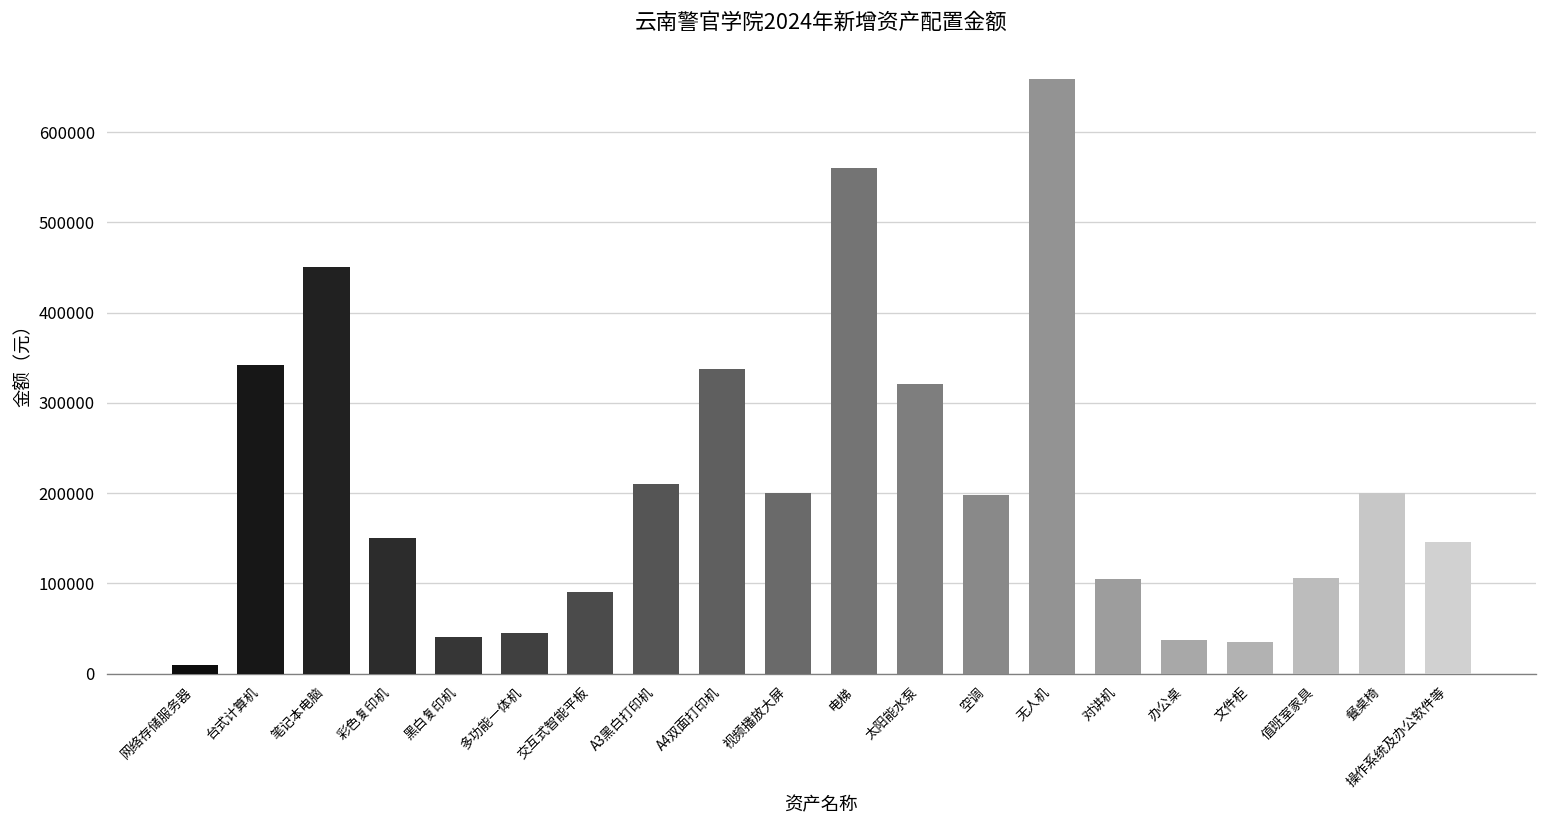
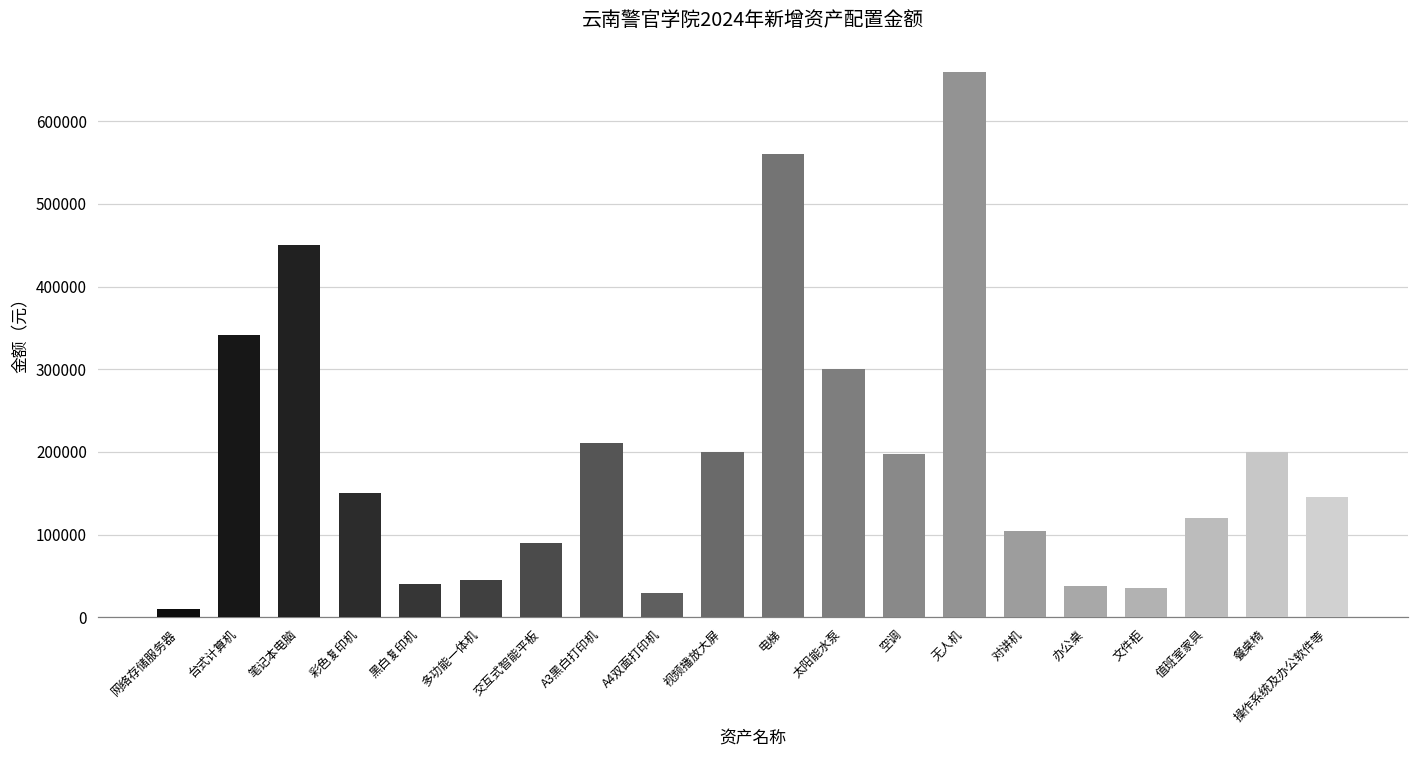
A4双面打印机: 340000 -> 30000
太阳能水泵: 320000 -> 300000
值班室家具: 110000 -> 120000
